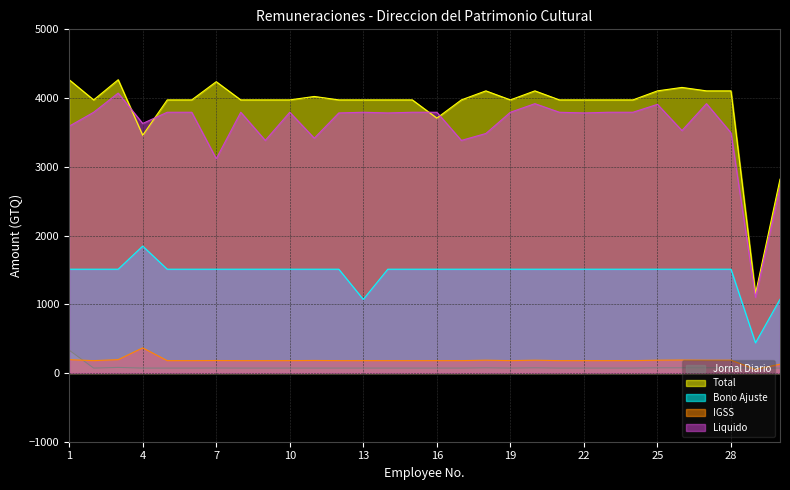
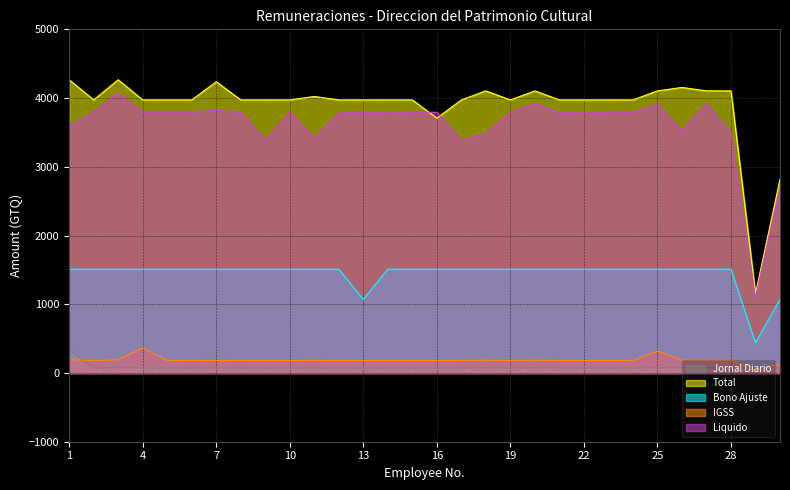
Total, 4: 3500 -> 4000
Bono Ajuste, 4: 1800 -> 1500
Liquido, 4: 3600 -> 3800
Liquido, 7: 3100 -> 3800
IGSS, 25: 200 -> 300
